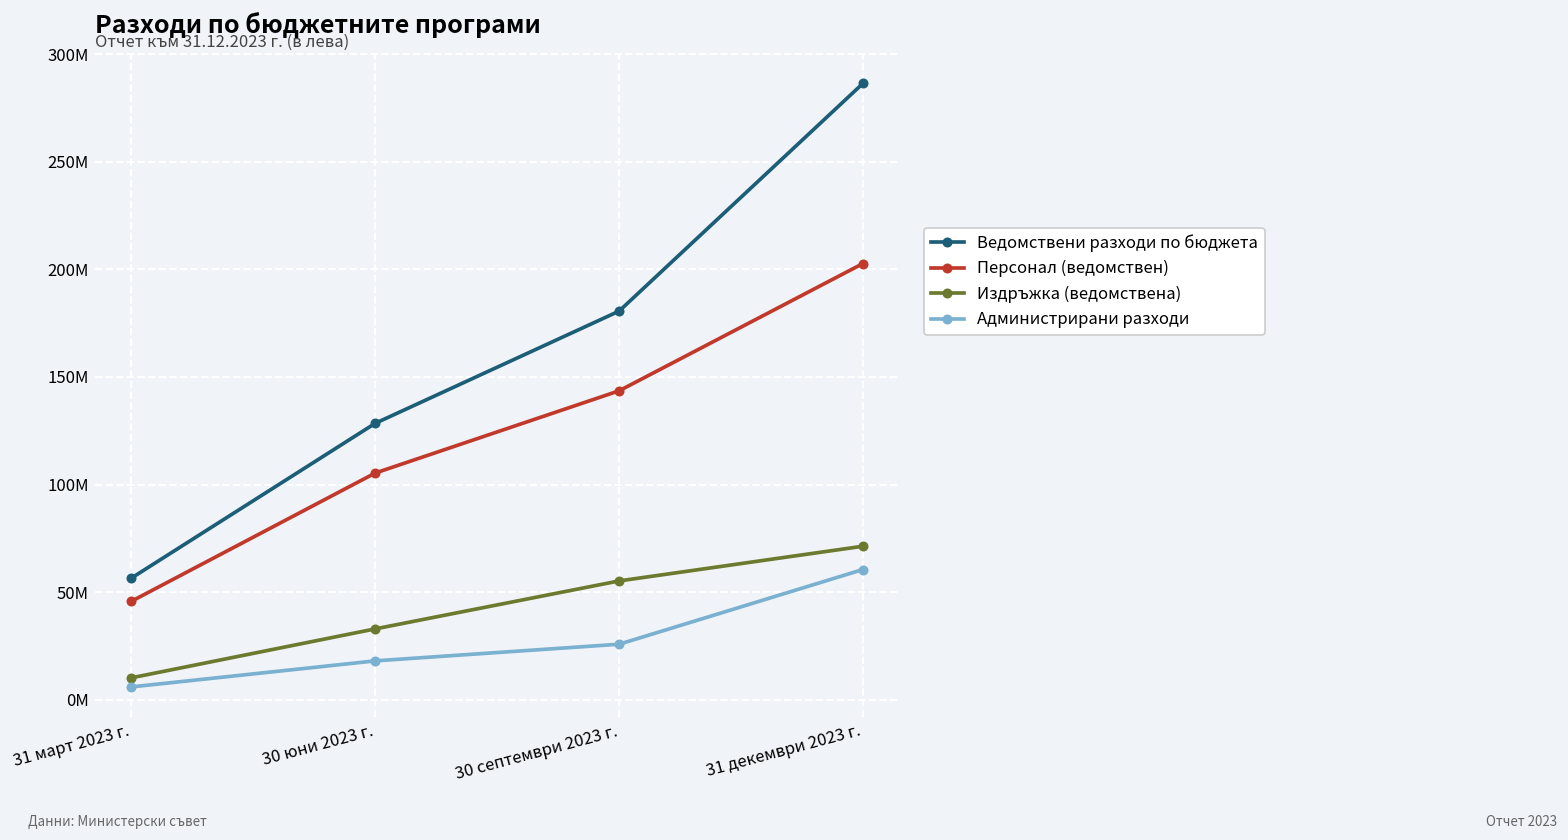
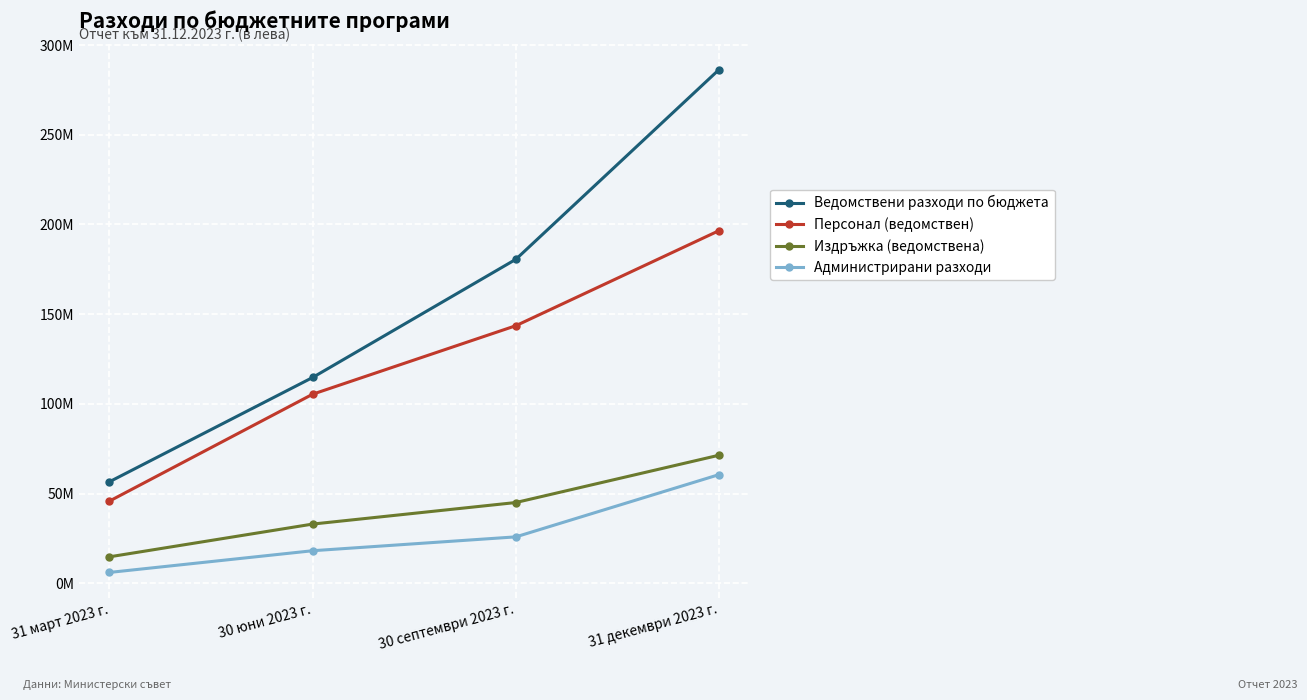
Издръжка (ведомствена), 31 март 2023 г.: 10000000 -> 15000000
Ведомствени разходи по бюджета, 30 юни 2023 г.: 128000000 -> 115000000
Издръжка (ведомствена), 30 септември 2023 г.: 55000000 -> 45000000
Персонал (ведомствен), 31 декември 2023 г.: 203000000 -> 197000000
